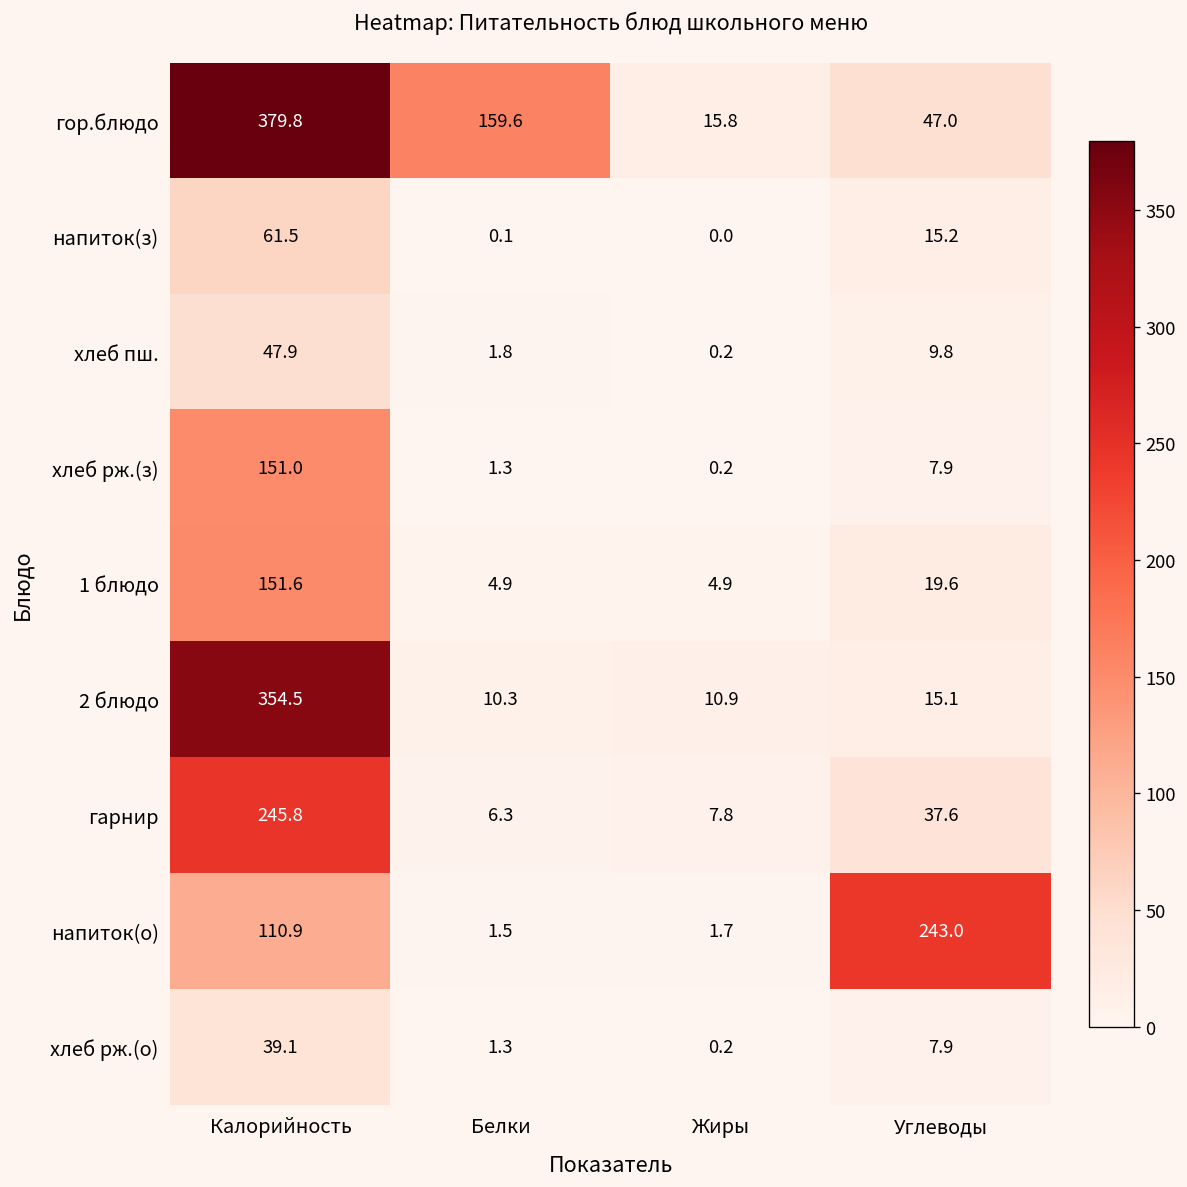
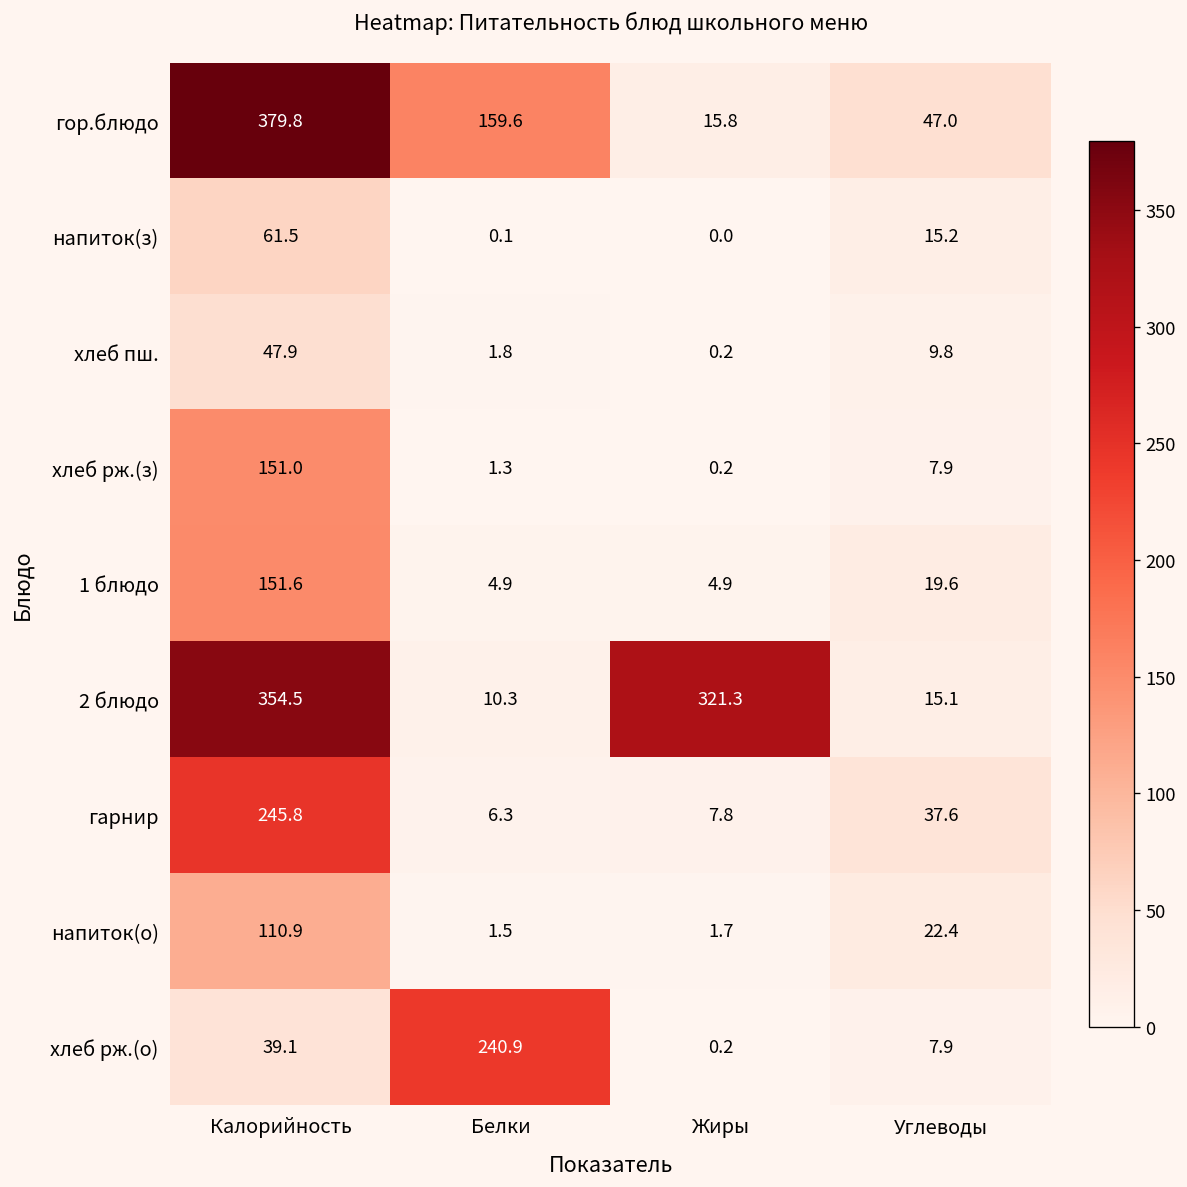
2 блюдо, Жиры: 10.9 -> 321.3
напиток(о), Углеводы: 243.0 -> 22.4
хлеб рж.(о), Белки: 1.3 -> 240.9
